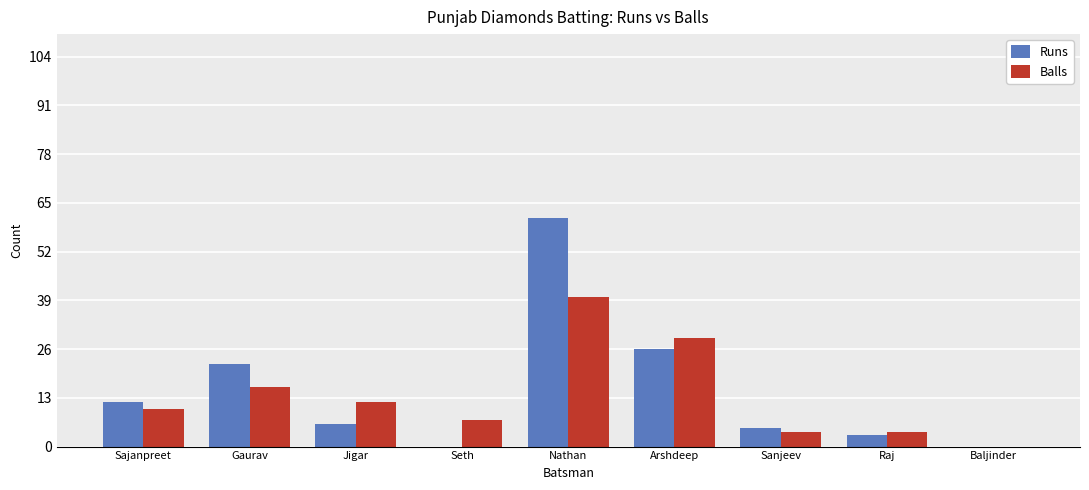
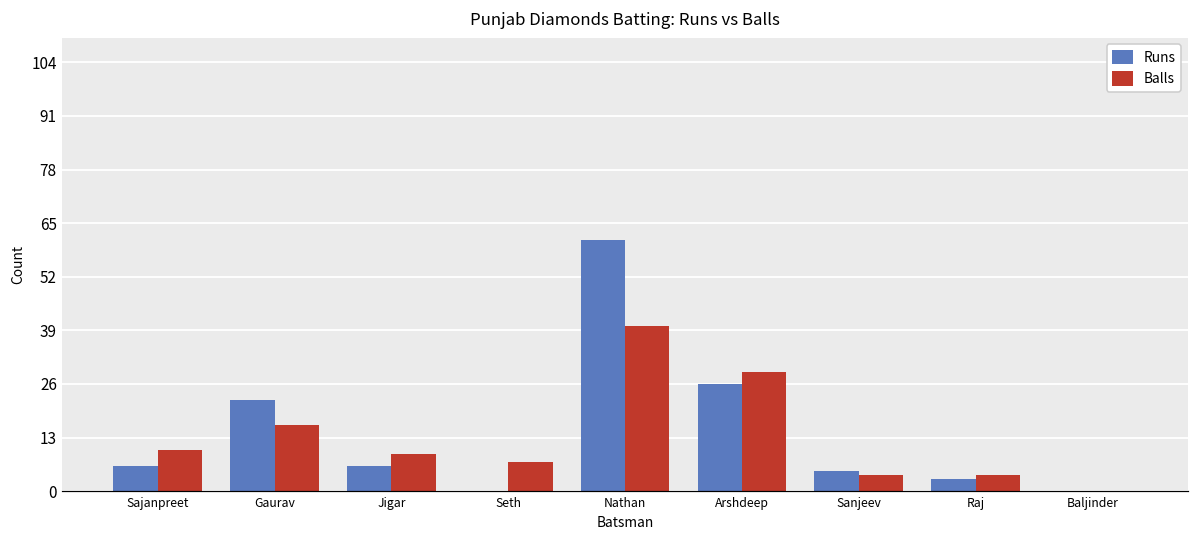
Runs, Sajanpreet: 12 -> 6
Balls, Jigar: 12 -> 9
